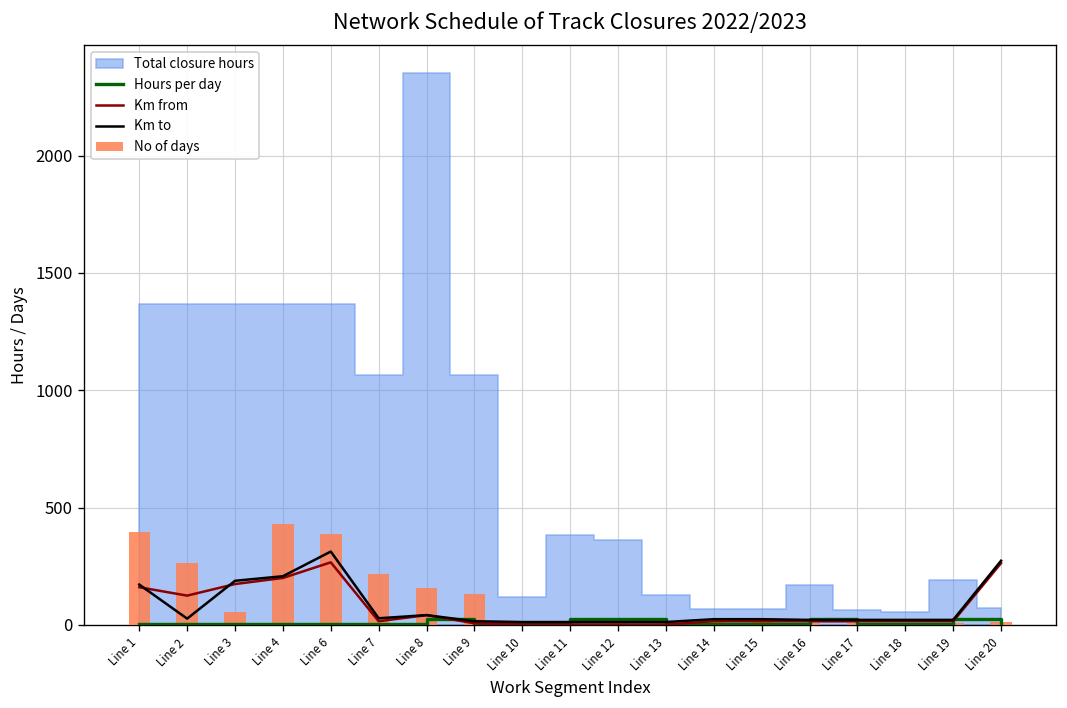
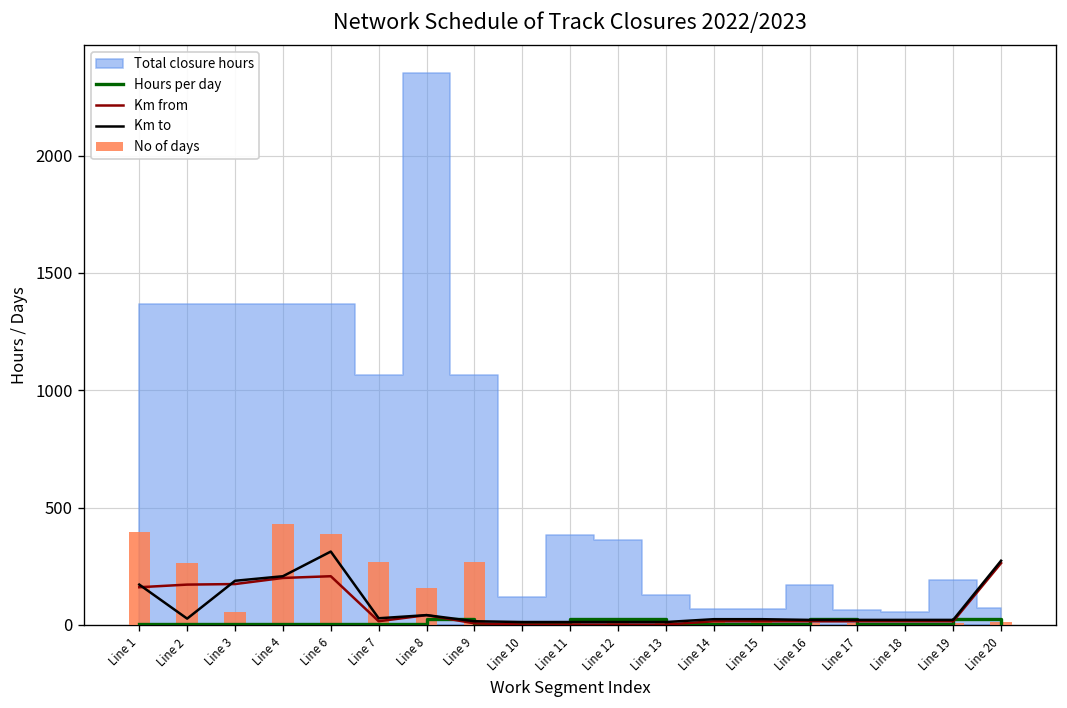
Km from, Line 2: 120 -> 170
Km from, Line 6: 270 -> 210
No of days, Line 7: 220 -> 270
No of days, Line 9: 130 -> 270
